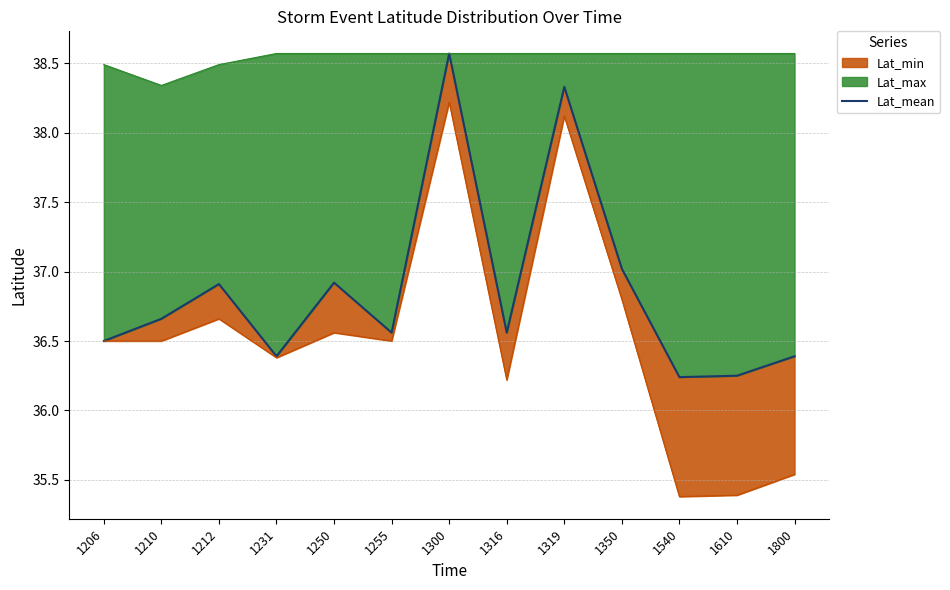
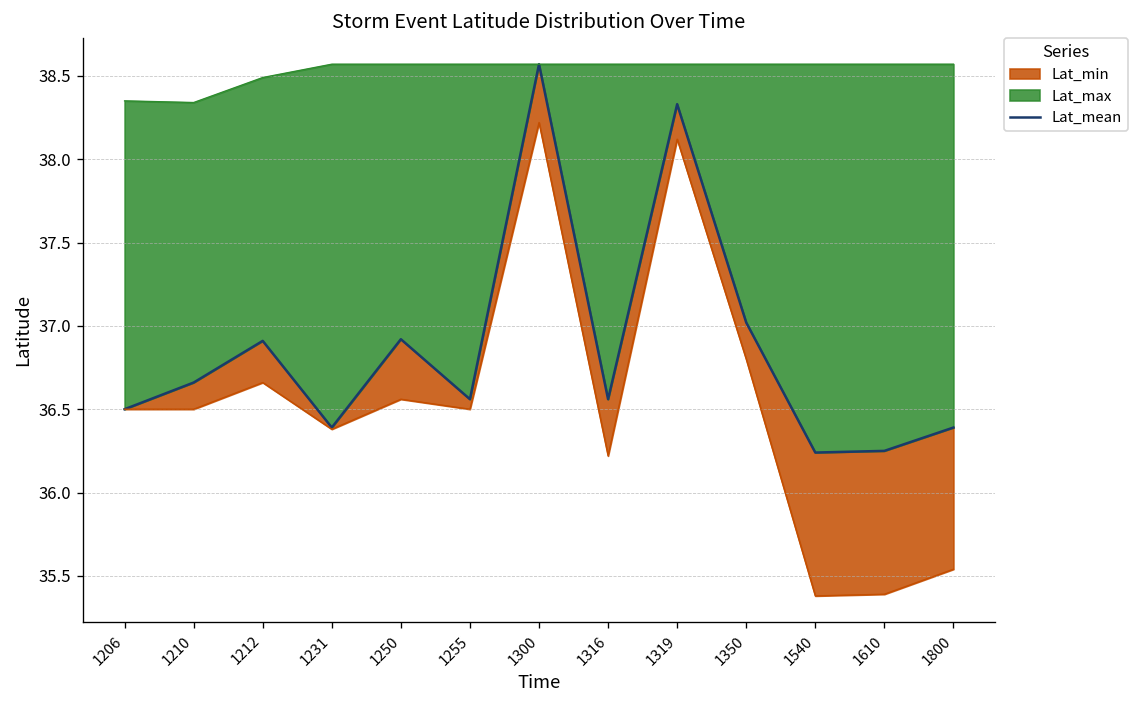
Lat_max, 1206: 38.49 -> 38.35
